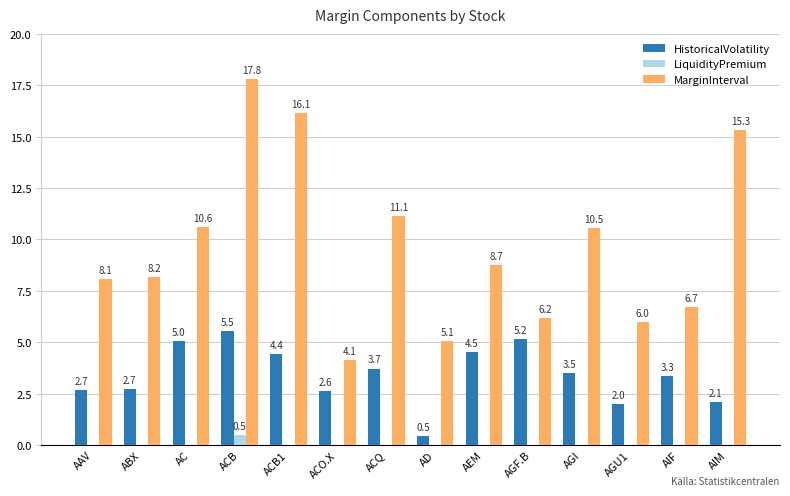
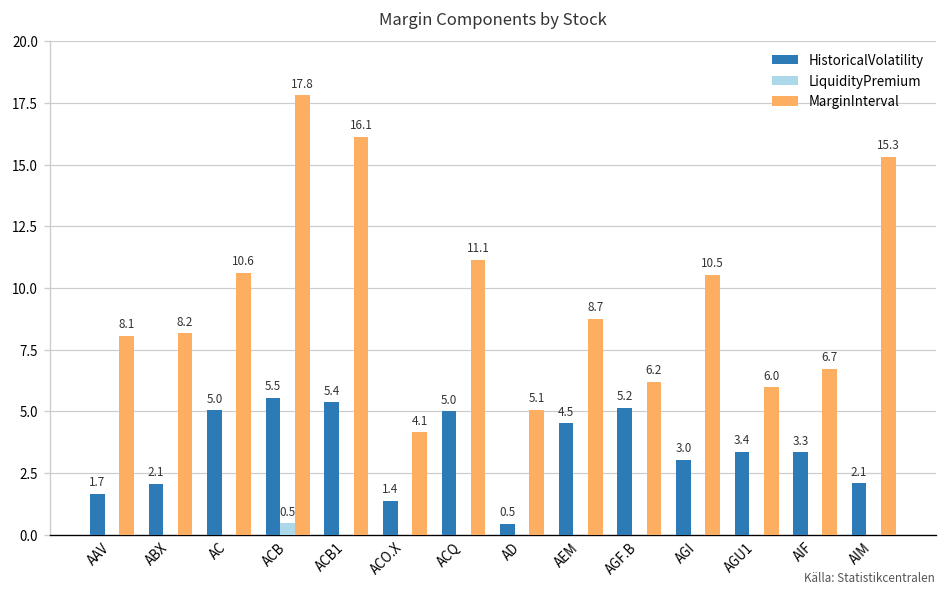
HistoricalVolatility, AAV: 2.7 -> 1.7
HistoricalVolatility, ABX: 2.7 -> 2.1
HistoricalVolatility, ACB1: 4.4 -> 5.4
HistoricalVolatility, ACO.X: 2.6 -> 1.4
HistoricalVolatility, ACQ: 3.7 -> 5.0
HistoricalVolatility, AGI: 3.5 -> 3.0
HistoricalVolatility, AGU1: 2.0 -> 3.4
